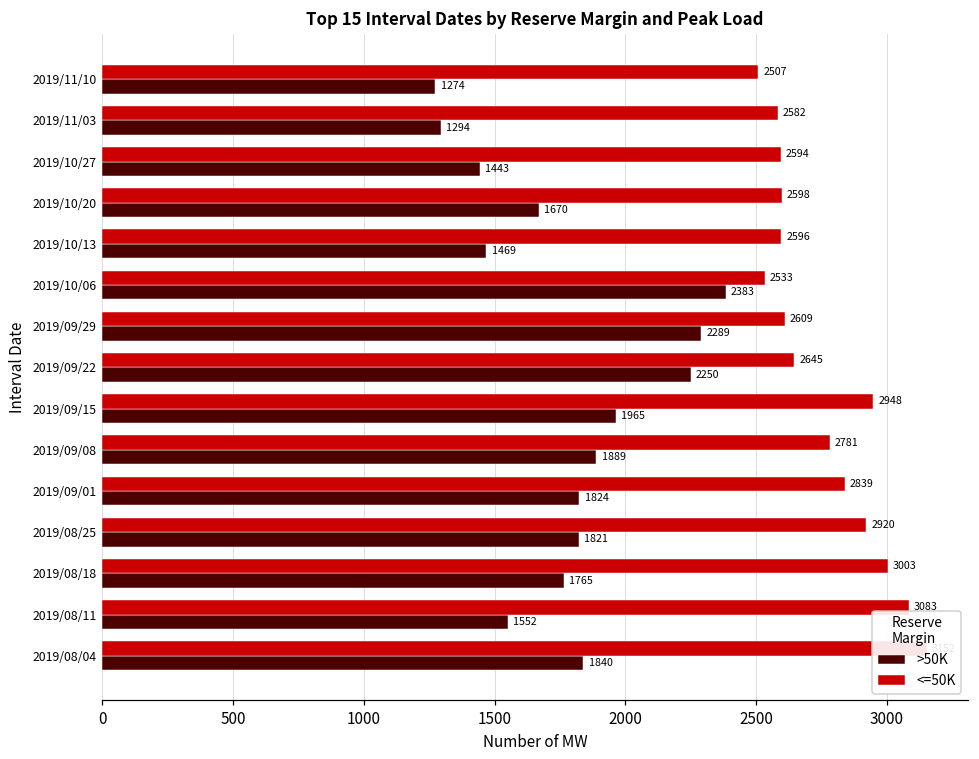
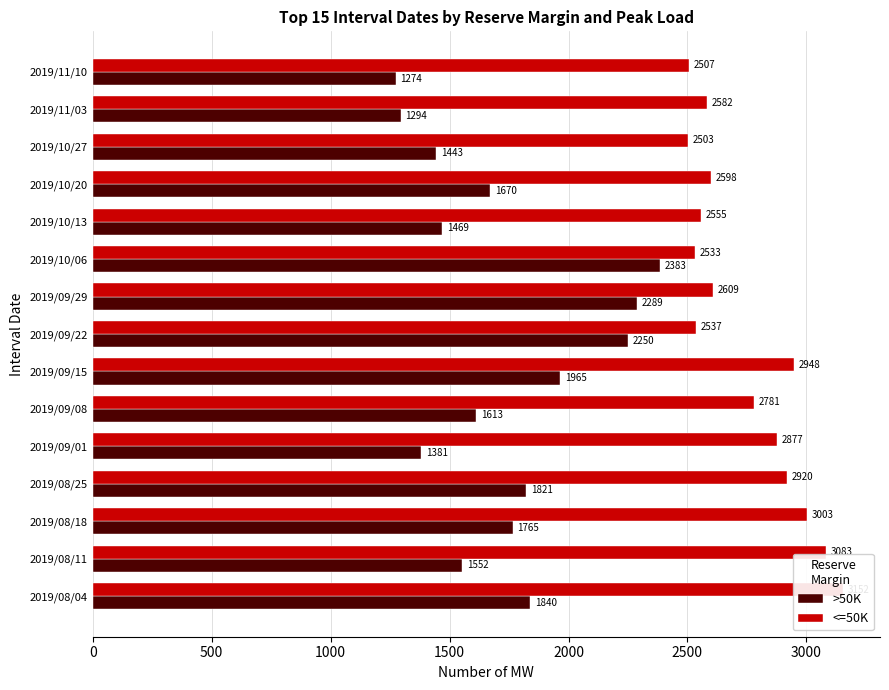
<=50K, 2019/10/27: 2594 -> 2503
<=50K, 2019/10/13: 2596 -> 2555
<=50K, 2019/09/22: 2645 -> 2537
>50K, 2019/09/08: 1889 -> 1613
<=50K, 2019/09/01: 2839 -> 2877
>50K, 2019/09/01: 1824 -> 1381
